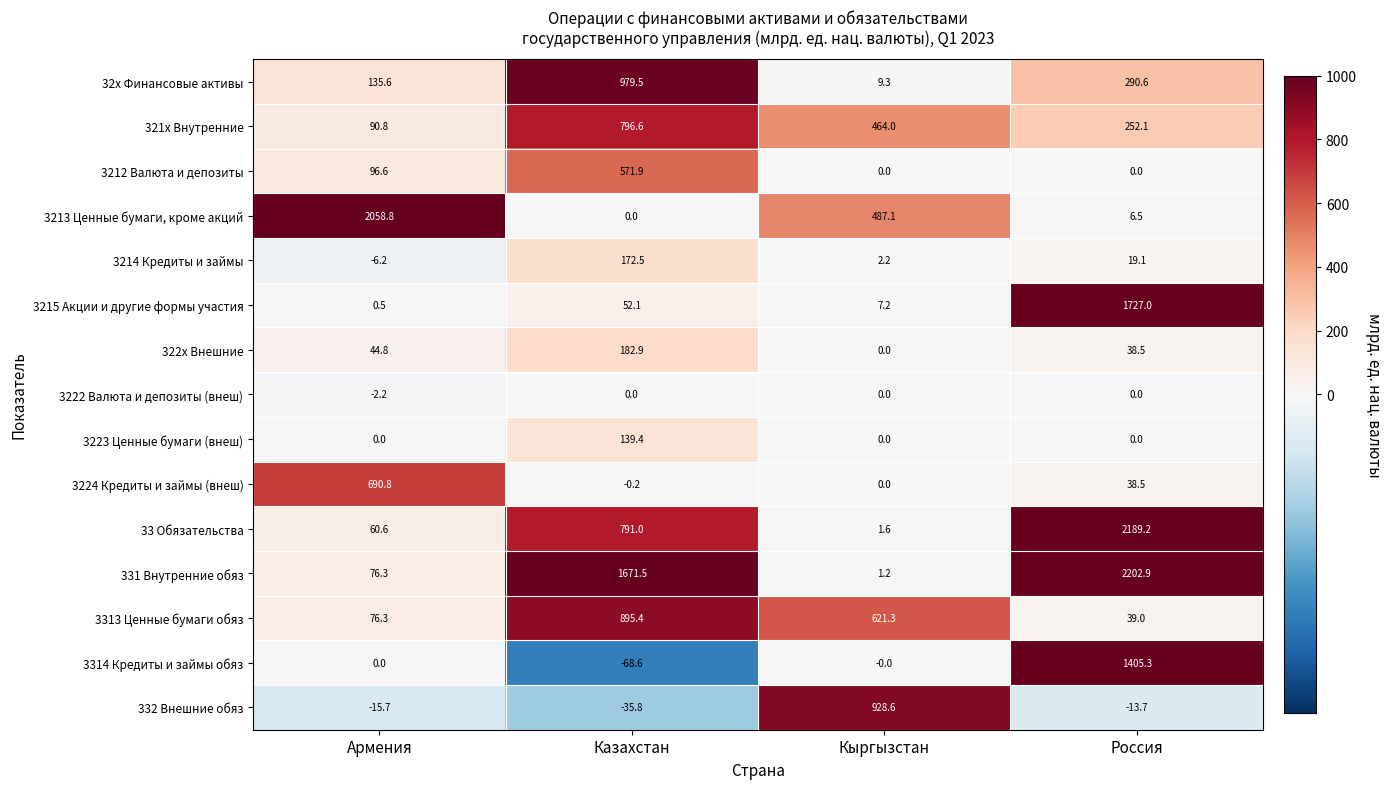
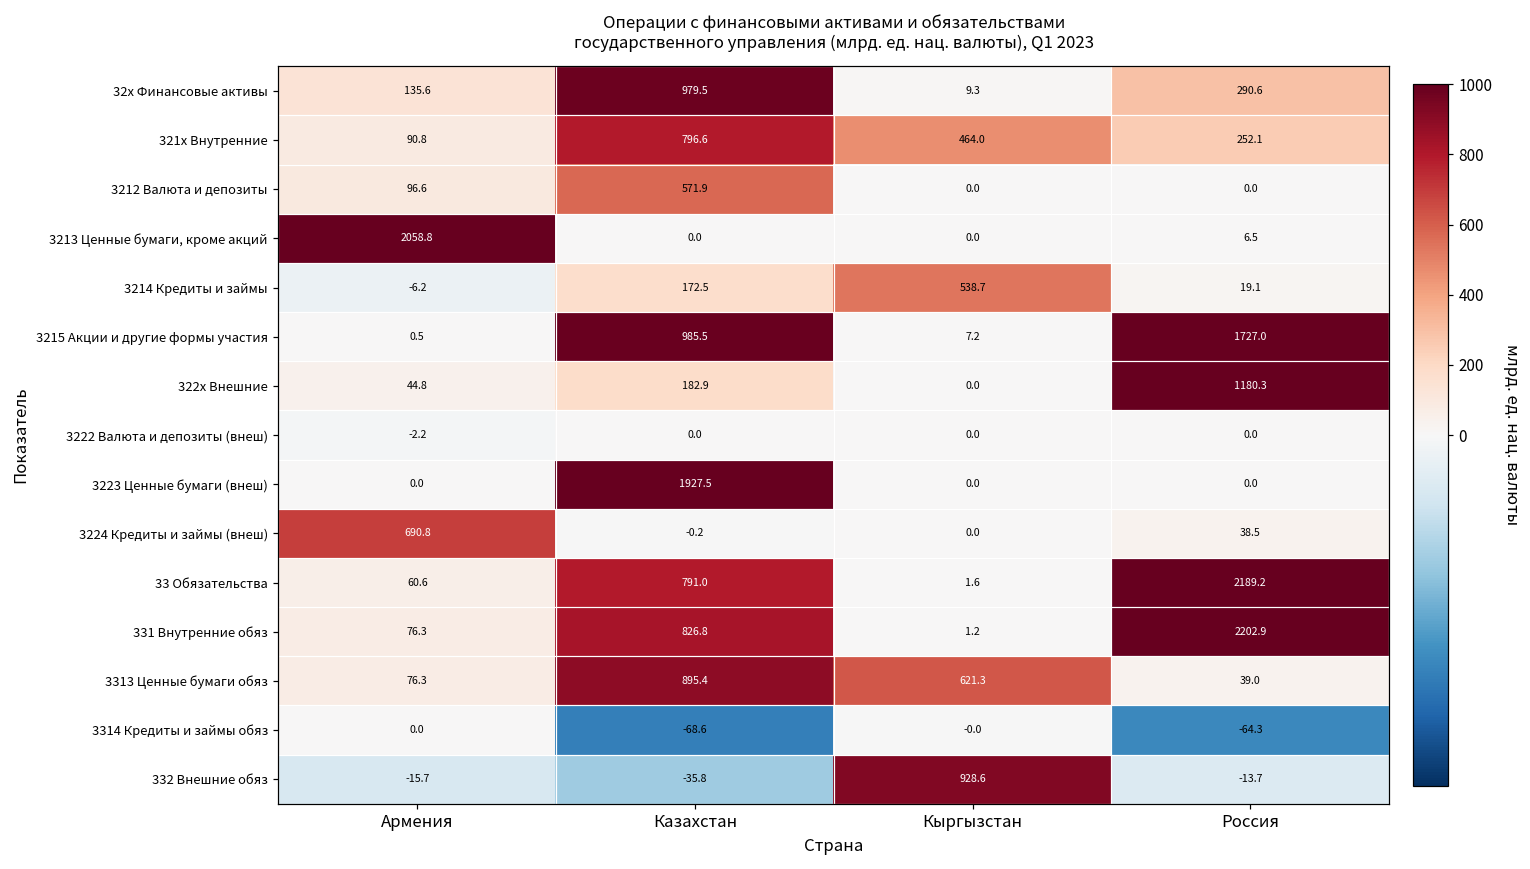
3213 Ценные бумаги, кроме акций, Кыргызстан: 487.1 -> 0.0
3214 Кредиты и займы, Кыргызстан: 2.2 -> 538.7
3215 Акции и другие формы участия, Казахстан: 52.1 -> 985.5
322x Внешние, Россия: 38.5 -> 1180.3
3223 Ценные бумаги (внеш), Казахстан: 139.4 -> 1927.5
331 Внутренние обяз, Казахстан: 1671.5 -> 826.8
3314 Кредиты и займы обяз, Россия: 1405.3 -> -64.3
